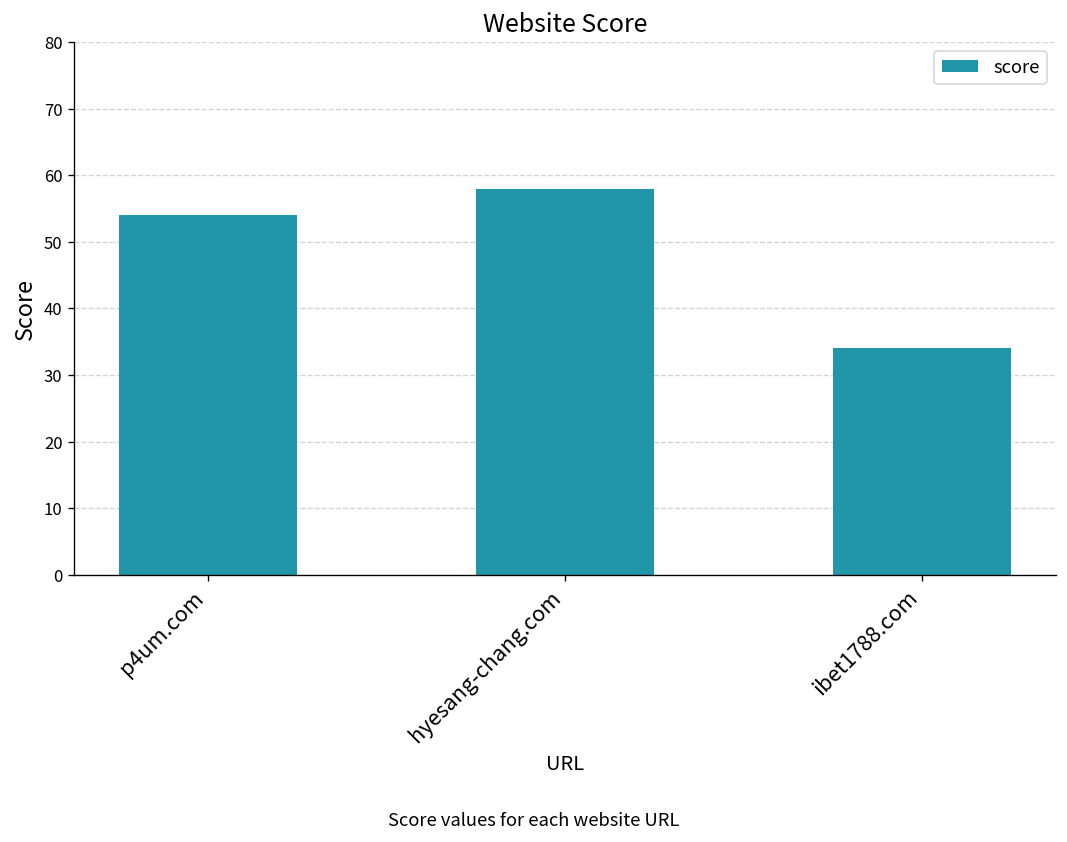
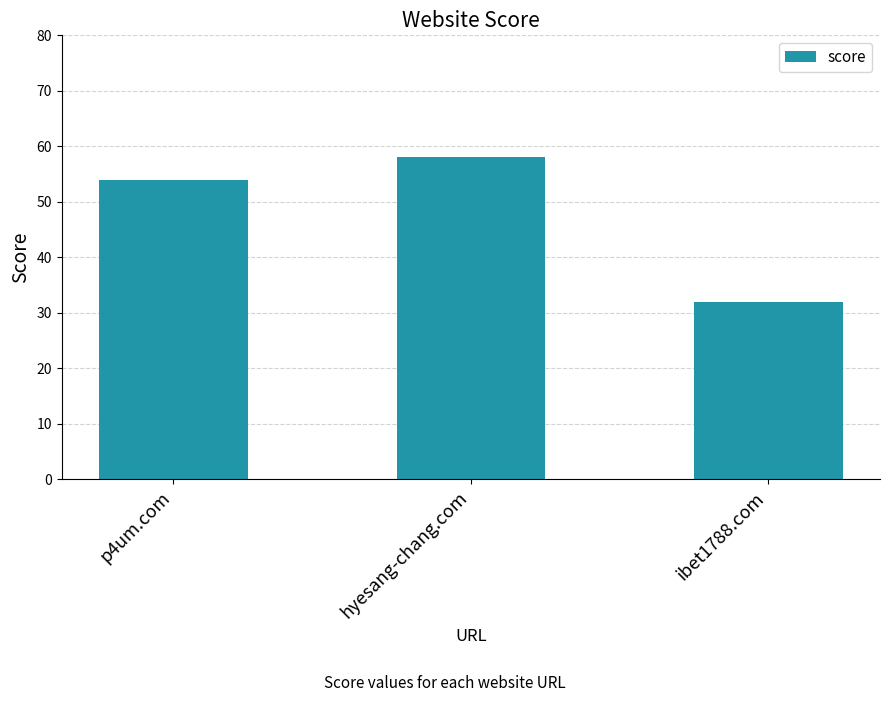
ibet1788.com: 34 -> 32
